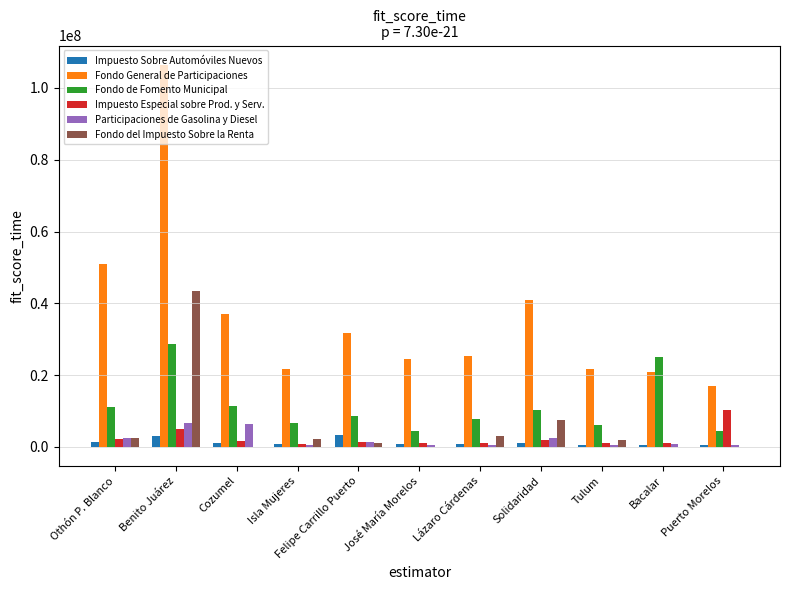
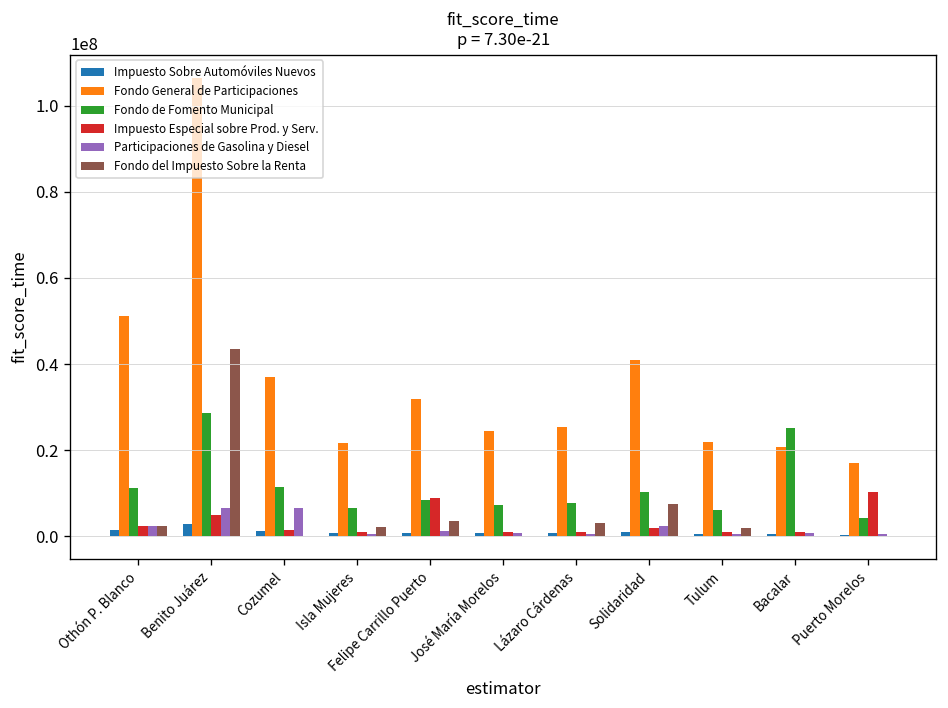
Impuesto Sobre Automóviles Nuevos, Felipe Carrillo Puerto: 3000000 -> 1000000
Impuesto Especial sobre Prod. y Serv., Felipe Carrillo Puerto: 1000000 -> 9000000
Fondo del Impuesto Sobre la Renta, Felipe Carrillo Puerto: 1000000 -> 4000000
Fondo de Fomento Municipal, José María Morelos: 4000000 -> 7000000
